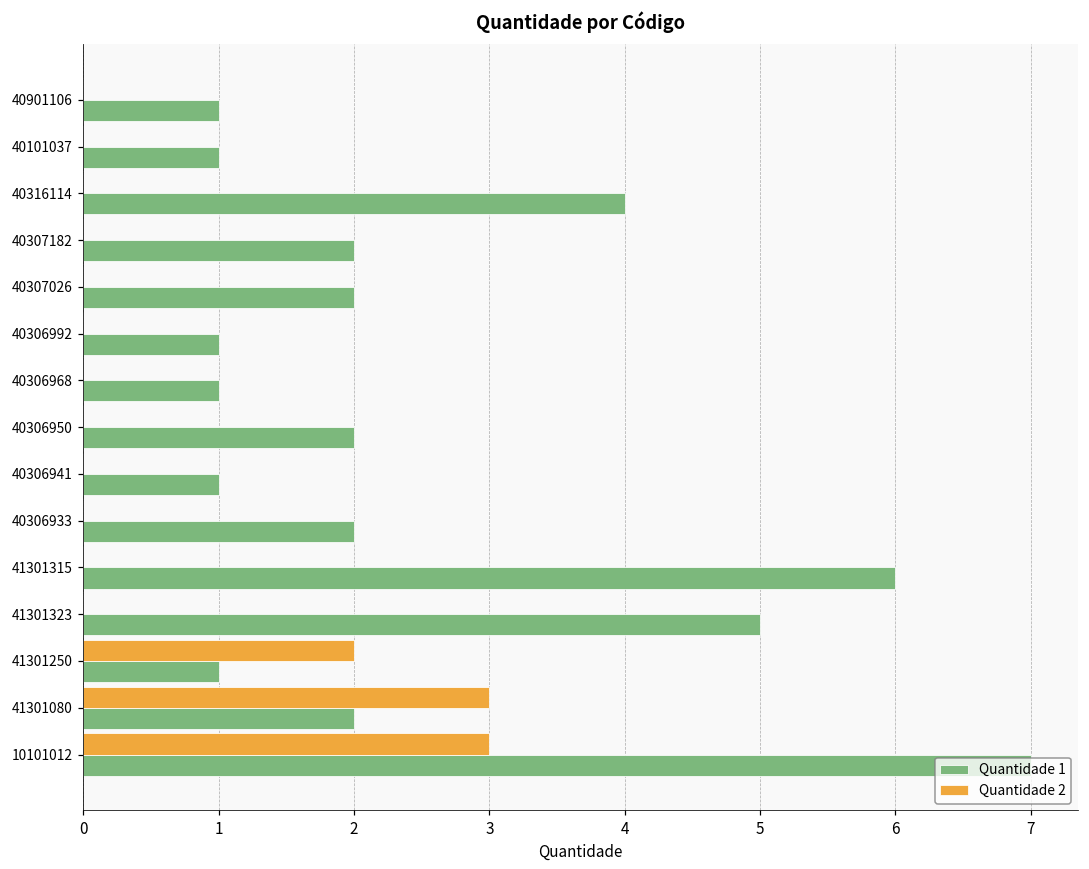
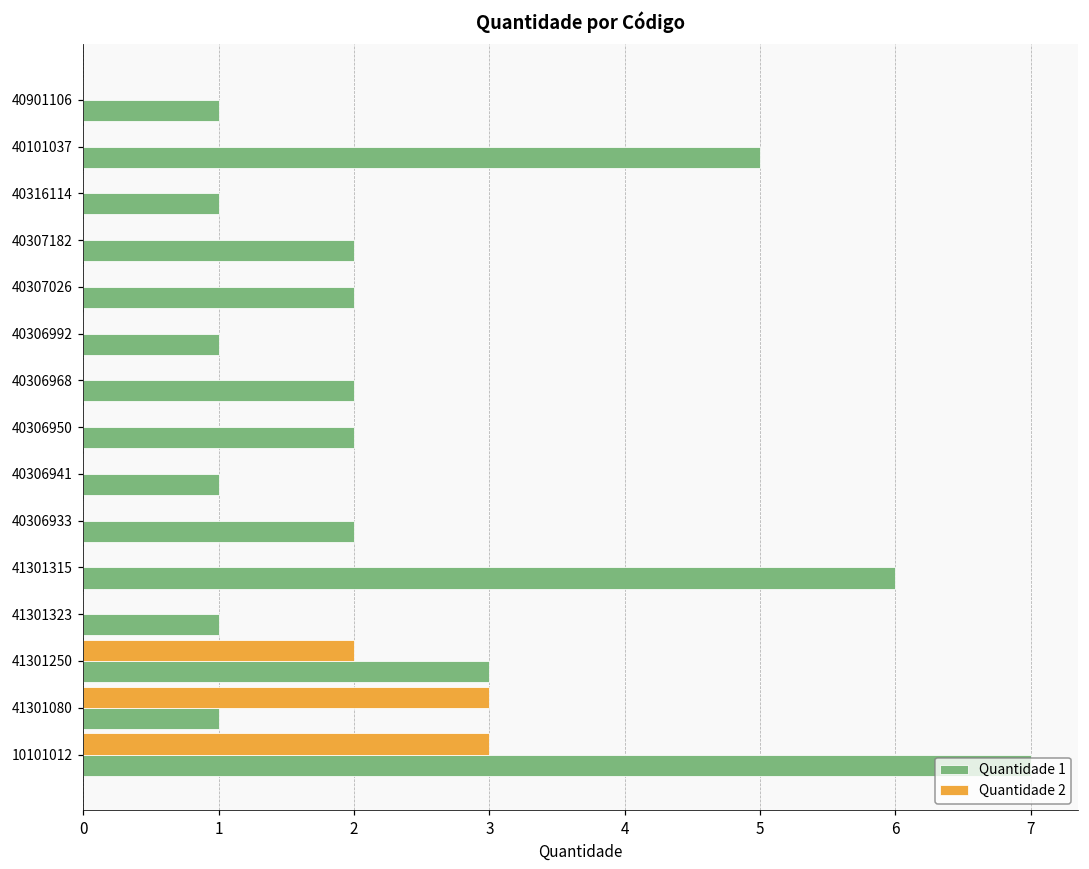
Quantidade 1, 40101037: 1 -> 5
Quantidade 1, 40316114: 4 -> 1
Quantidade 1, 40306968: 1 -> 2
Quantidade 1, 41301323: 5 -> 1
Quantidade 1, 41301250: 1 -> 3
Quantidade 1, 41301080: 2 -> 1
